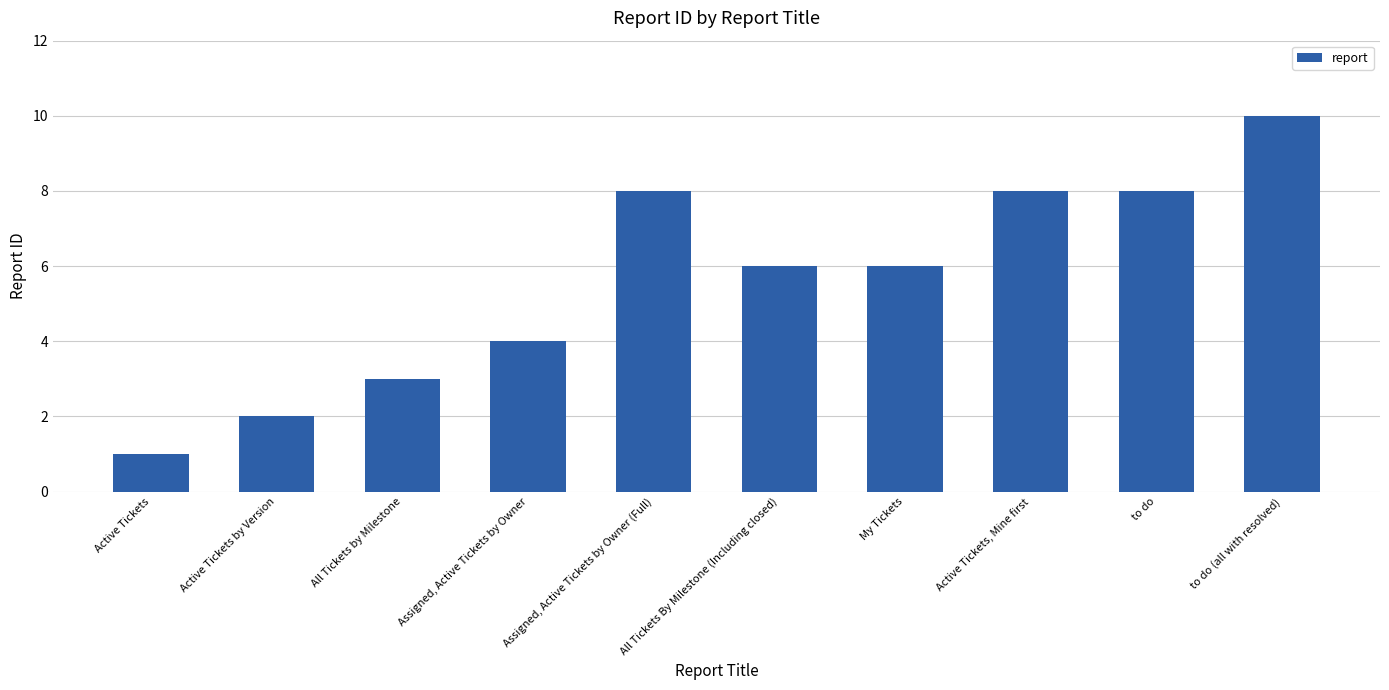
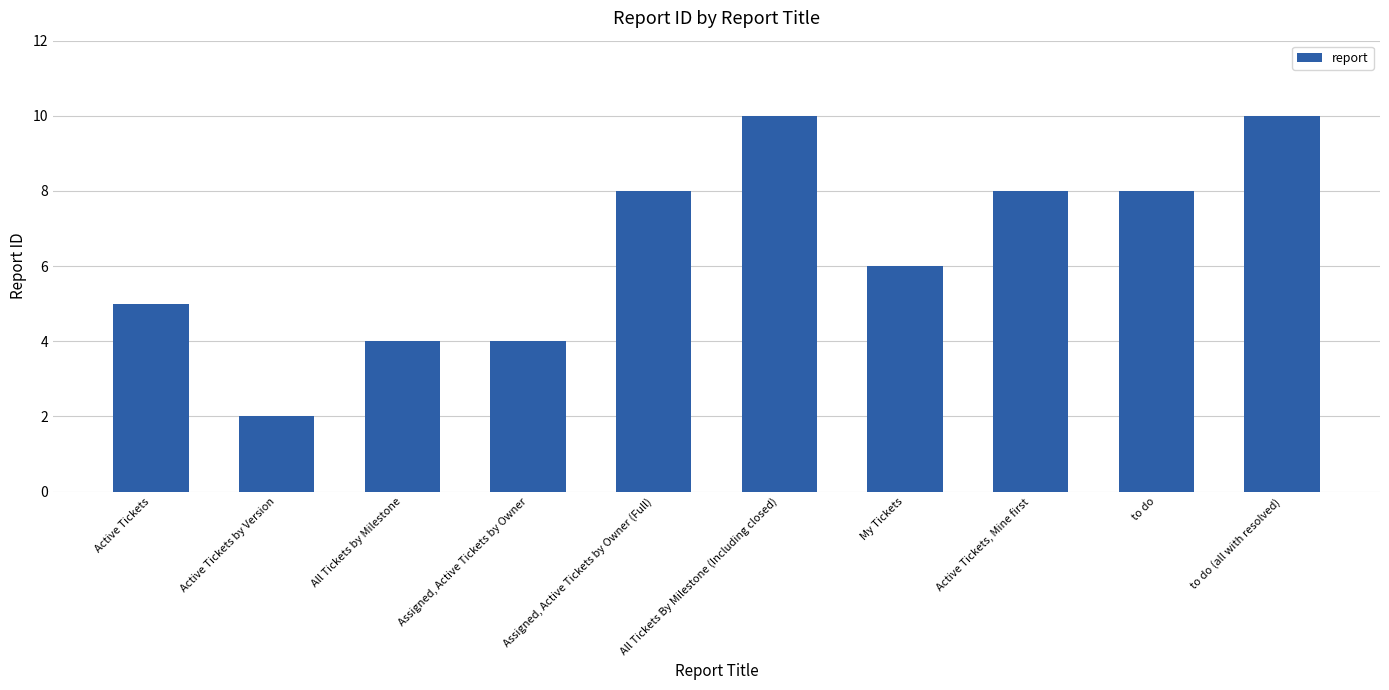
Active Tickets: 1 -> 5
All Tickets by Milestone: 3 -> 4
All Tickets By Milestone (Including closed): 6 -> 10
